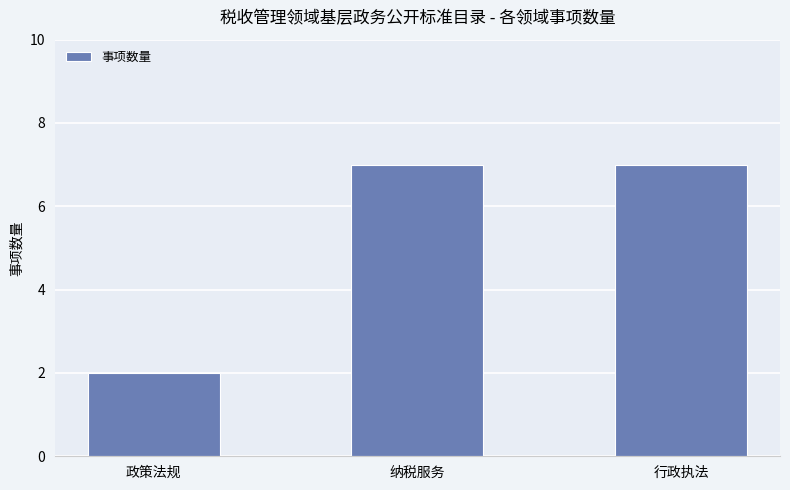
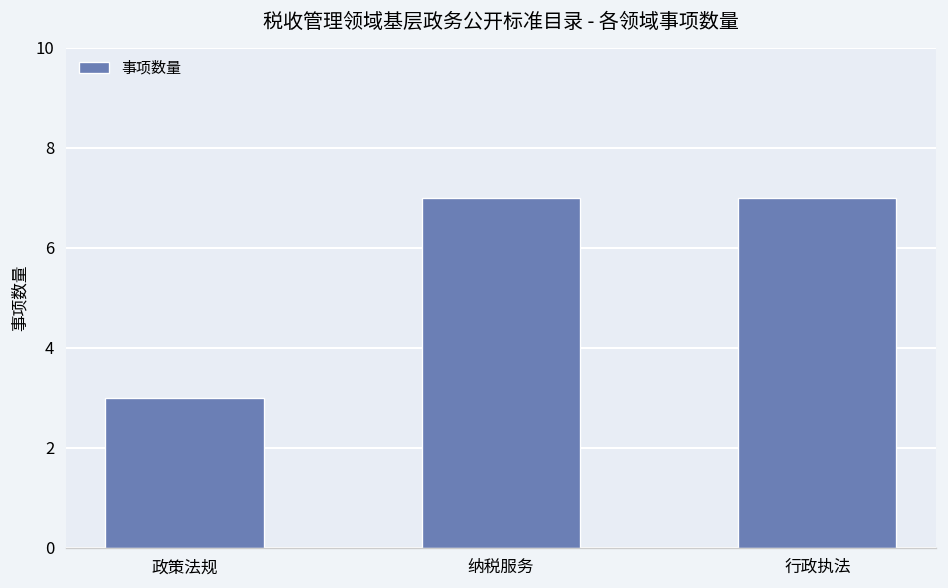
政策法规: 2 -> 3
